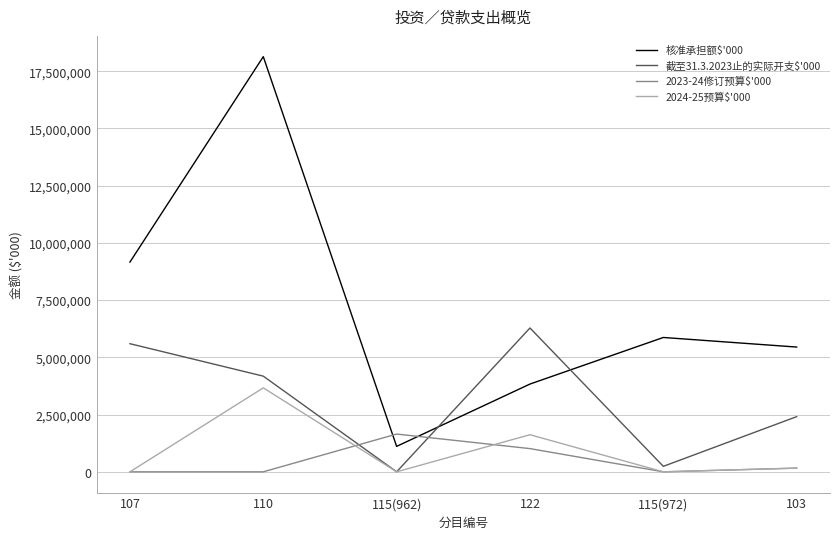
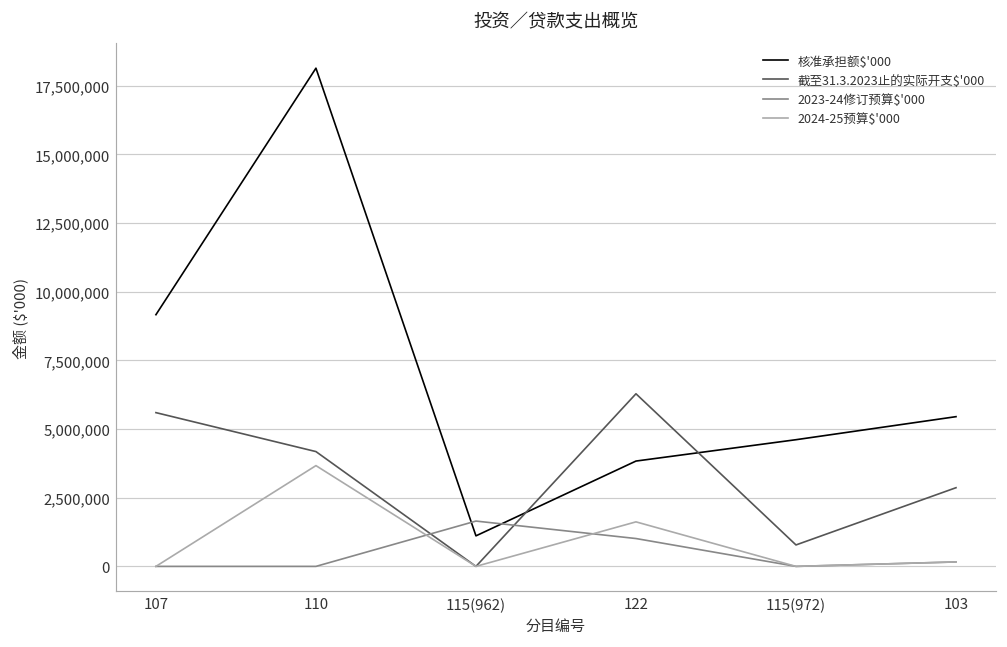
核准承担额$'000, 115(972): 5,900,000 -> 4,600,000
截至31.3.2023止的实际开支$'000, 115(972): 200,000 -> 800,000
截至31.3.2023止的实际开支$'000, 103: 2,400,000 -> 2,900,000
